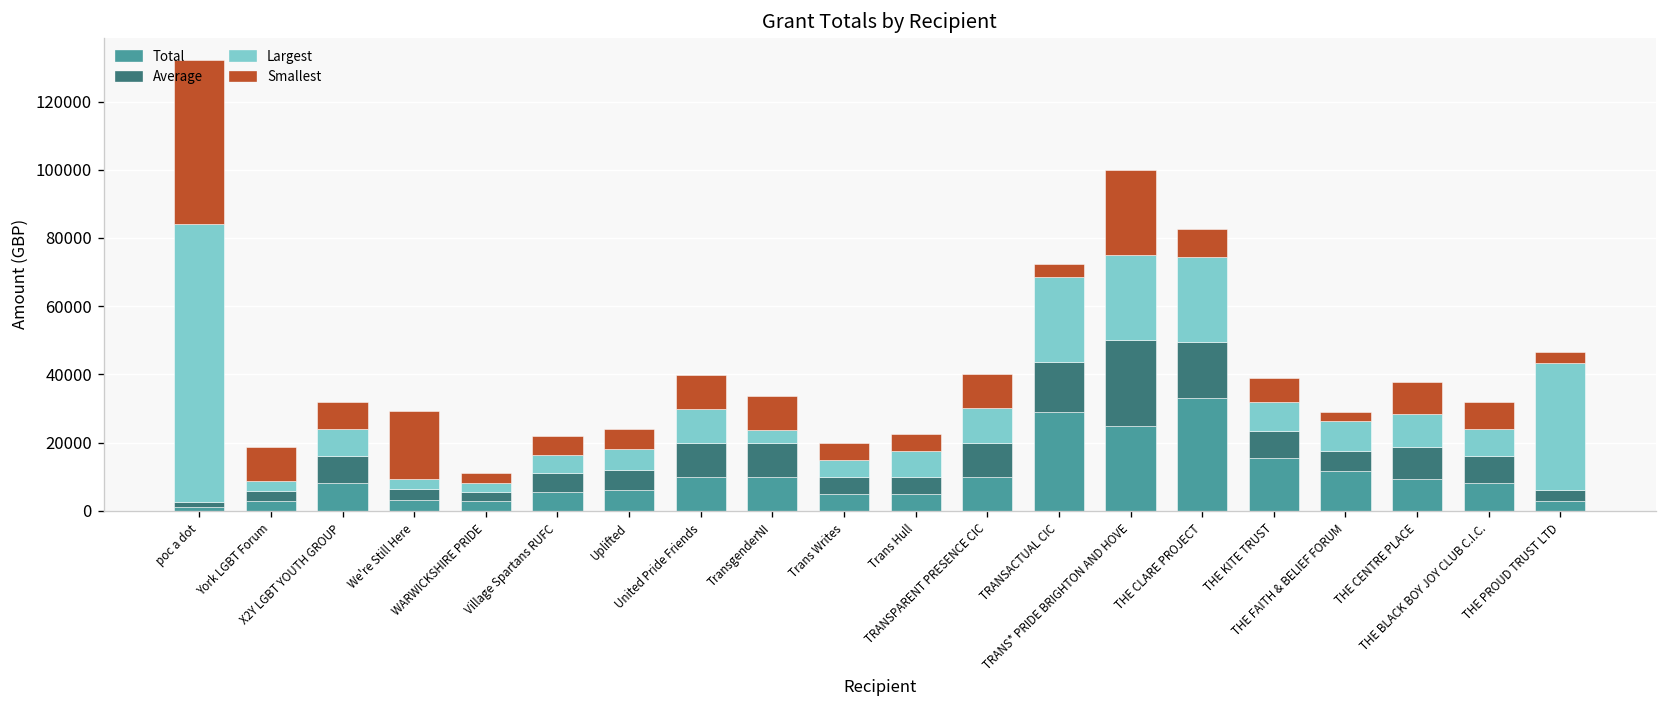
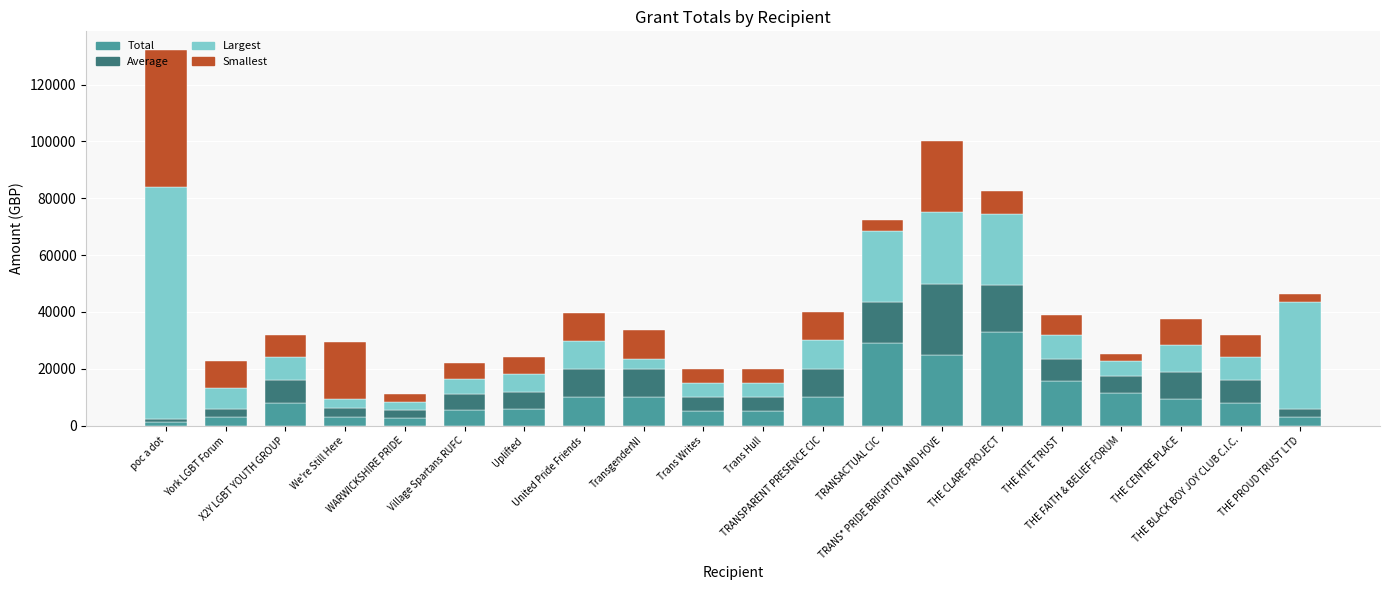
Largest, York LGBT Forum: 3000 -> 7000
Largest, Trans Hull: 8000 -> 5000
Largest, THE FAITH & BELIEF FORUM: 9000 -> 5000
